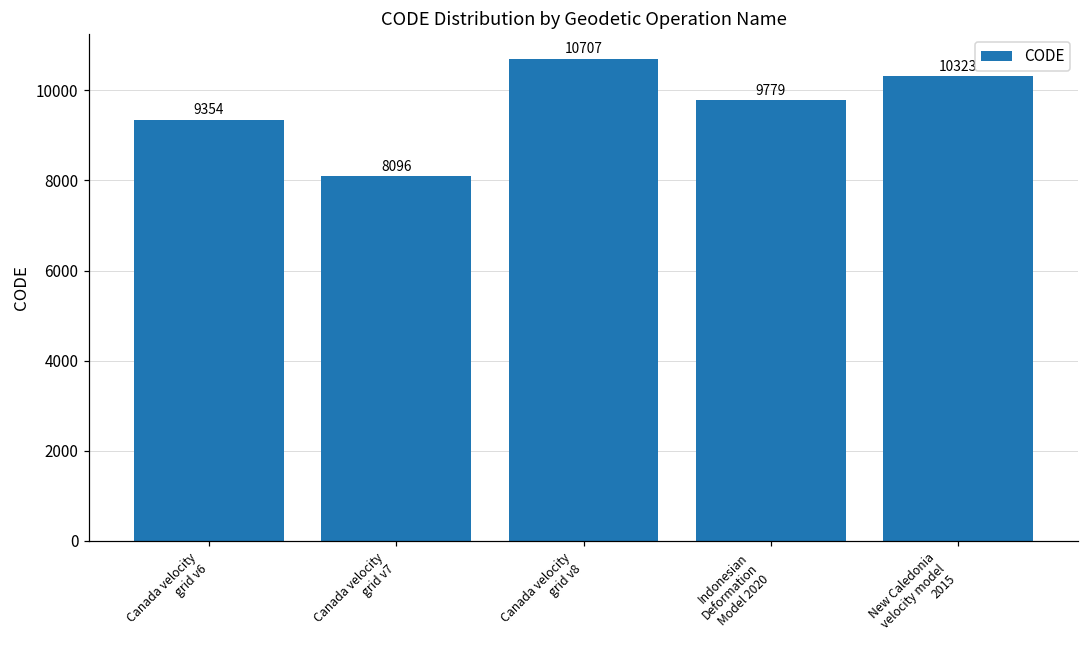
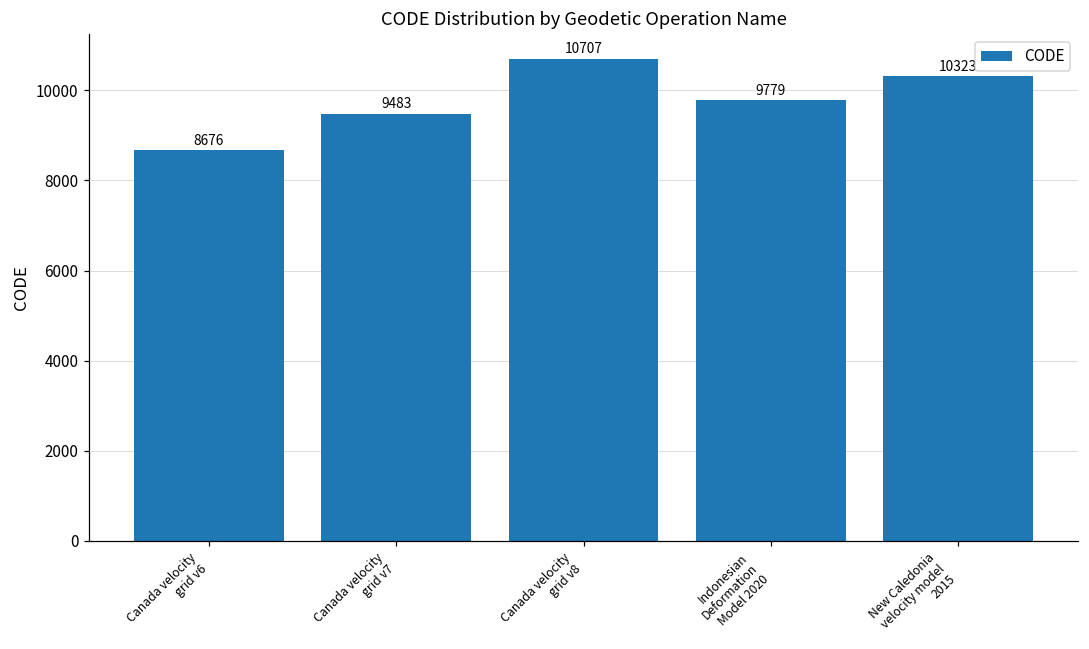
Canada velocity grid v6: 9354 -> 8676
Canada velocity grid v7: 8096 -> 9483
